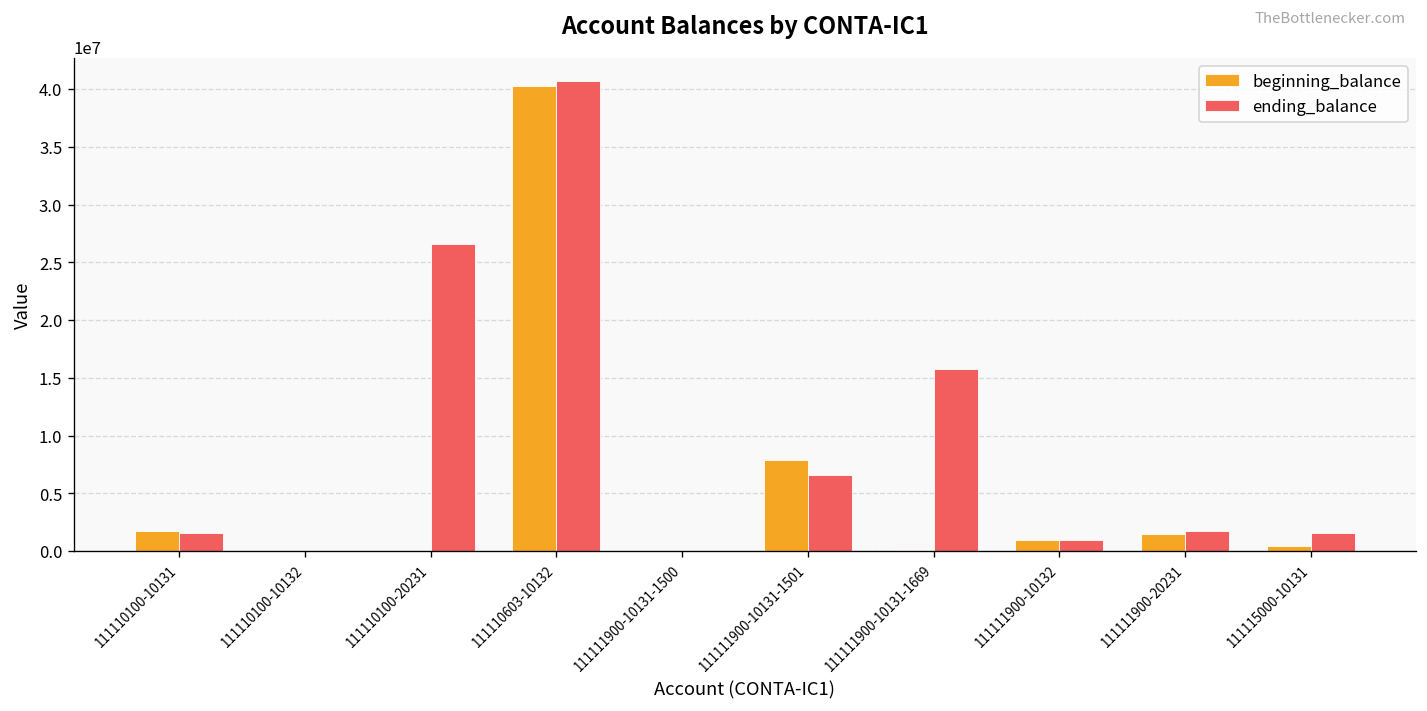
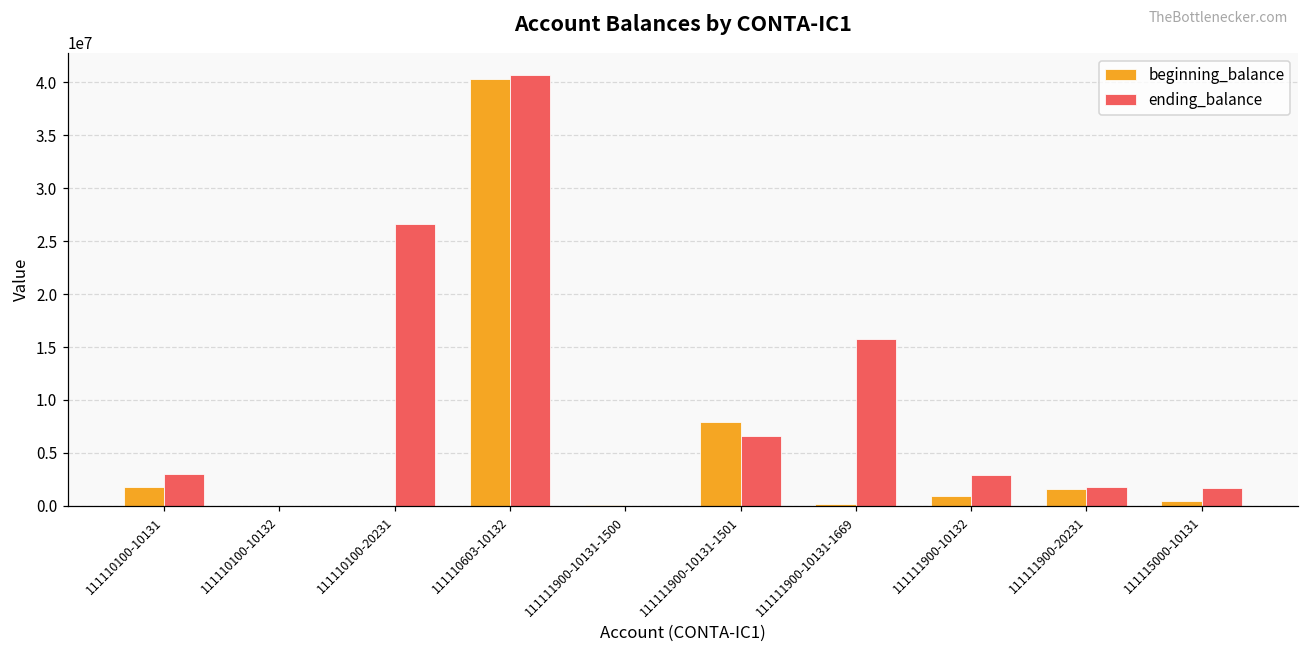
ending_balance, 111110100-10131: 2000000 -> 3000000
ending_balance, 111111900-10132: 1000000 -> 3000000
